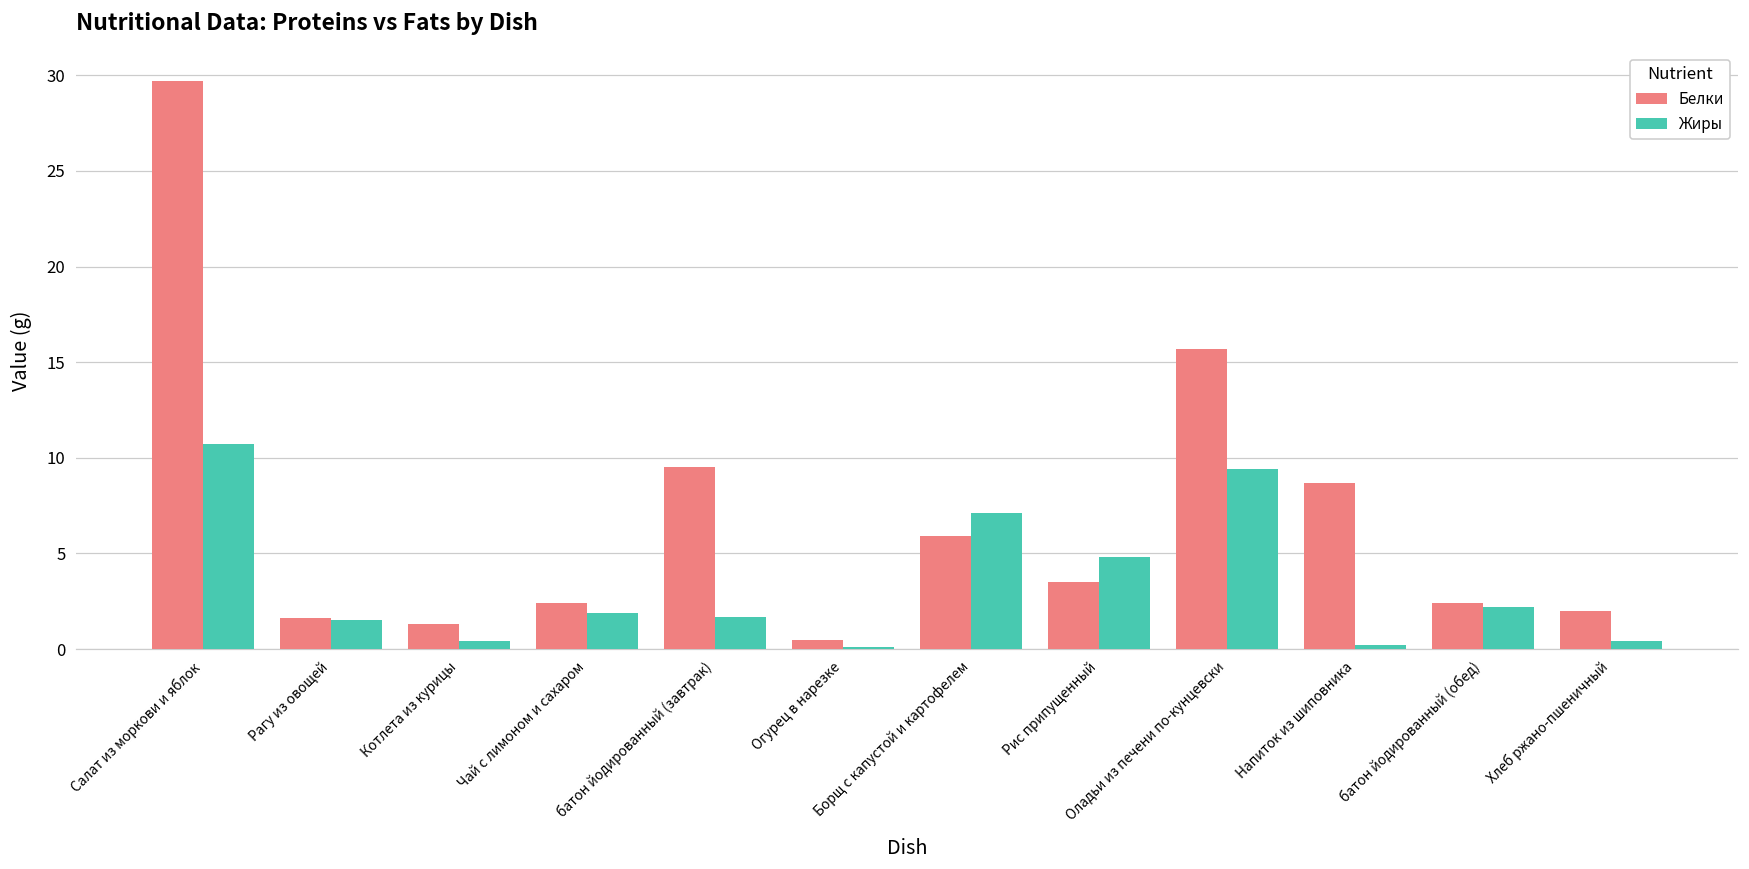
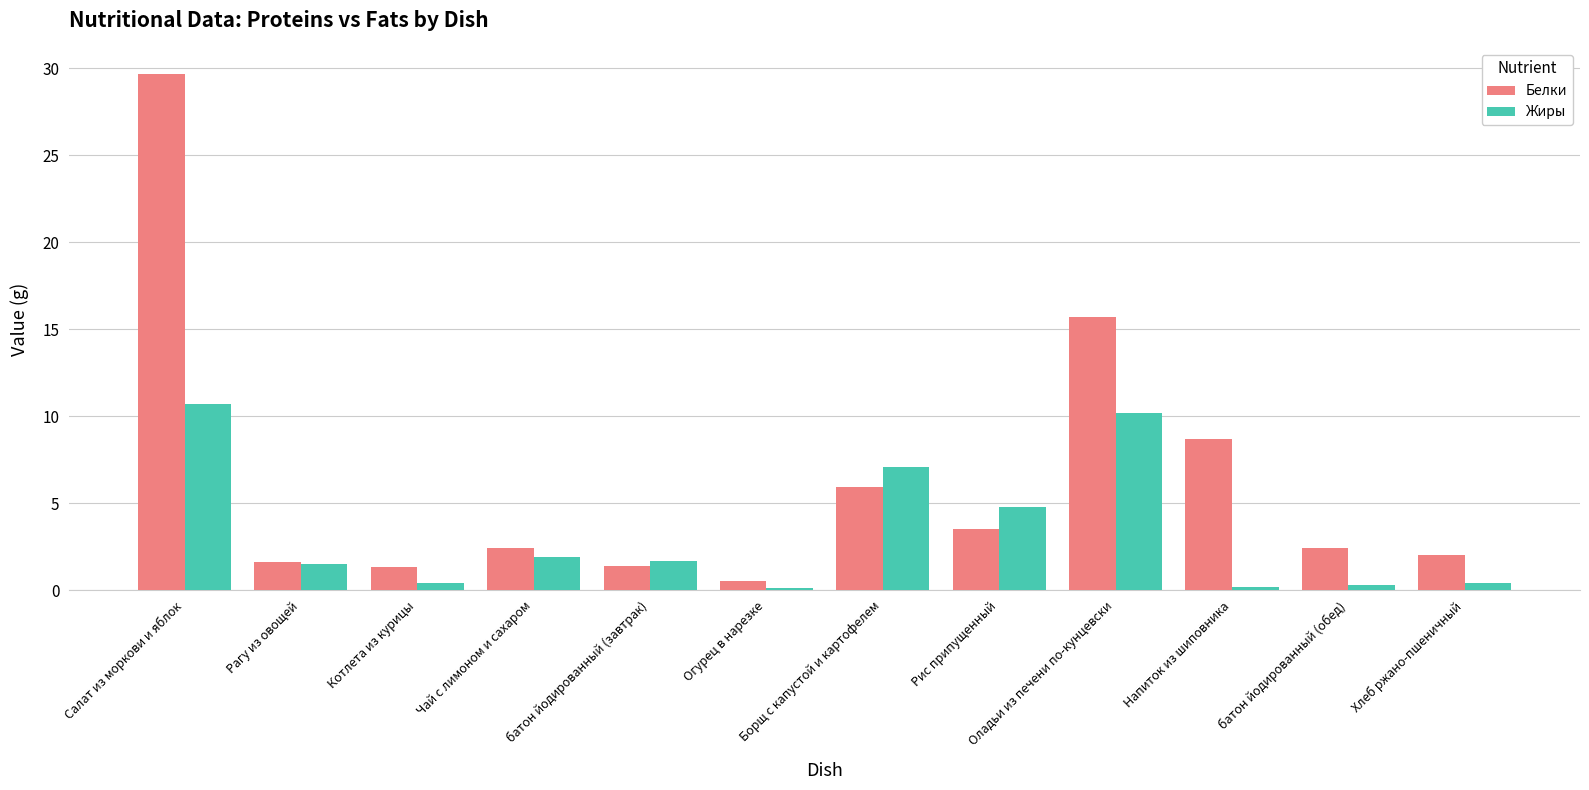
Белки, батон йодированный (завтрак): 9.5 -> 1.4
Жиры, Оладьи из печени по-кунцевски: 9.4 -> 10.2
Жиры, батон йодированный (обед): 2.2 -> 0.3
